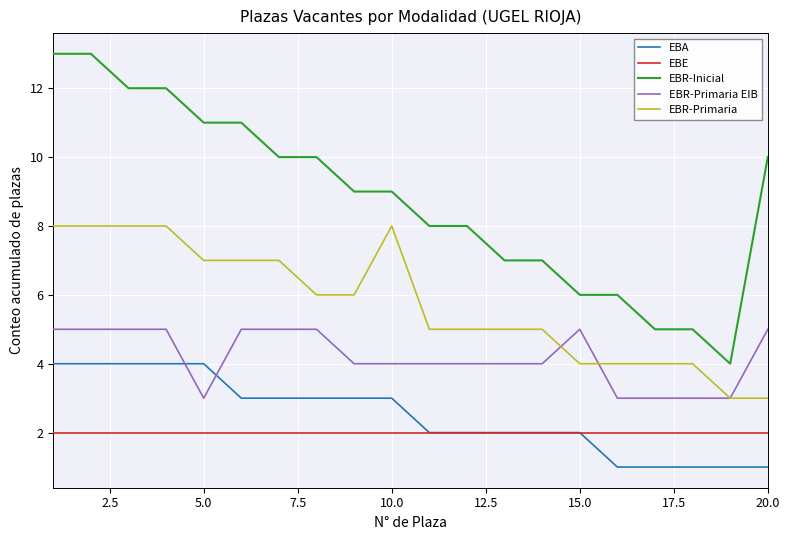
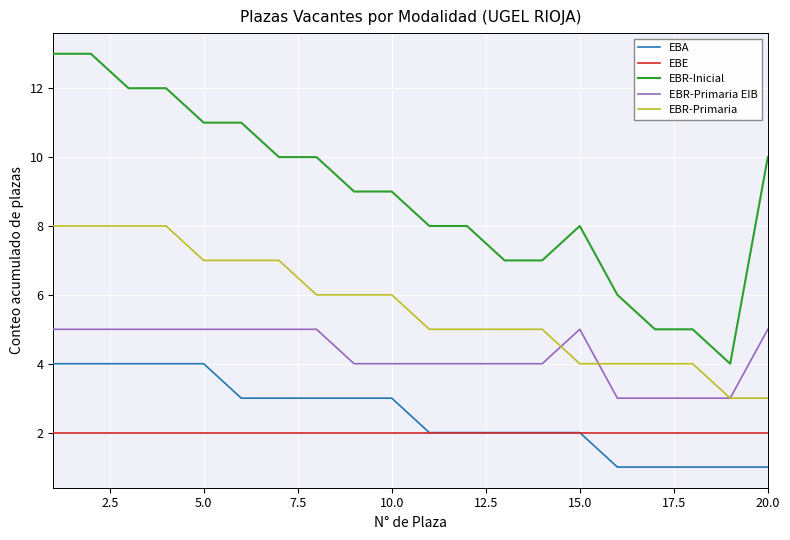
EBR-Primaria EIB, 5.0: 3 -> 5
EBR-Primaria, 10.0: 8 -> 6
EBR-Inicial, 15.0: 6 -> 8
